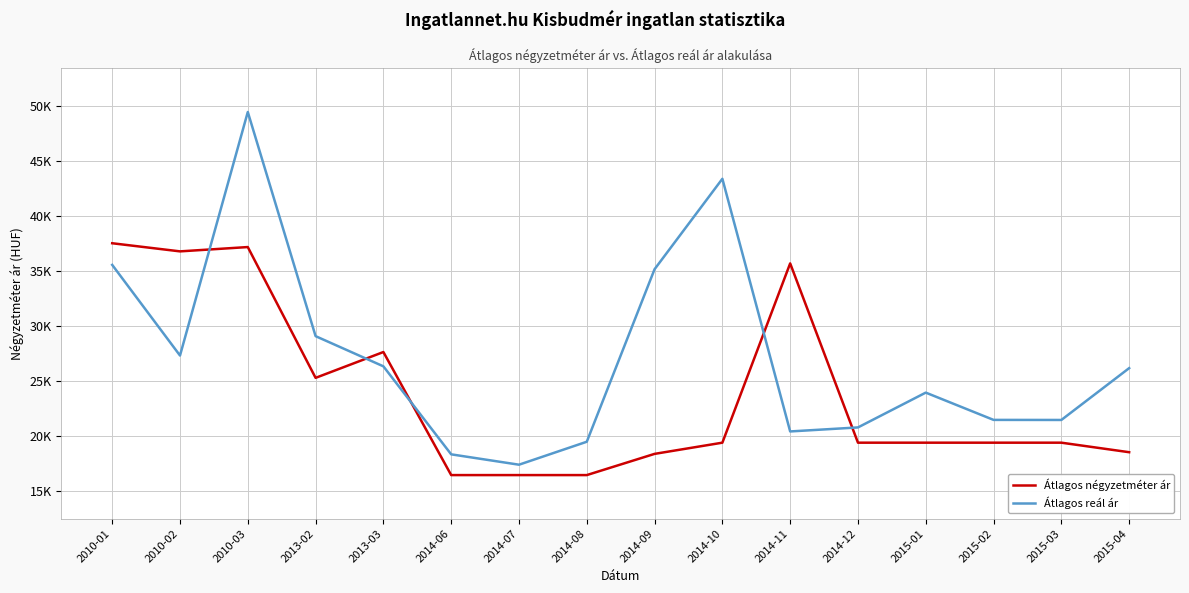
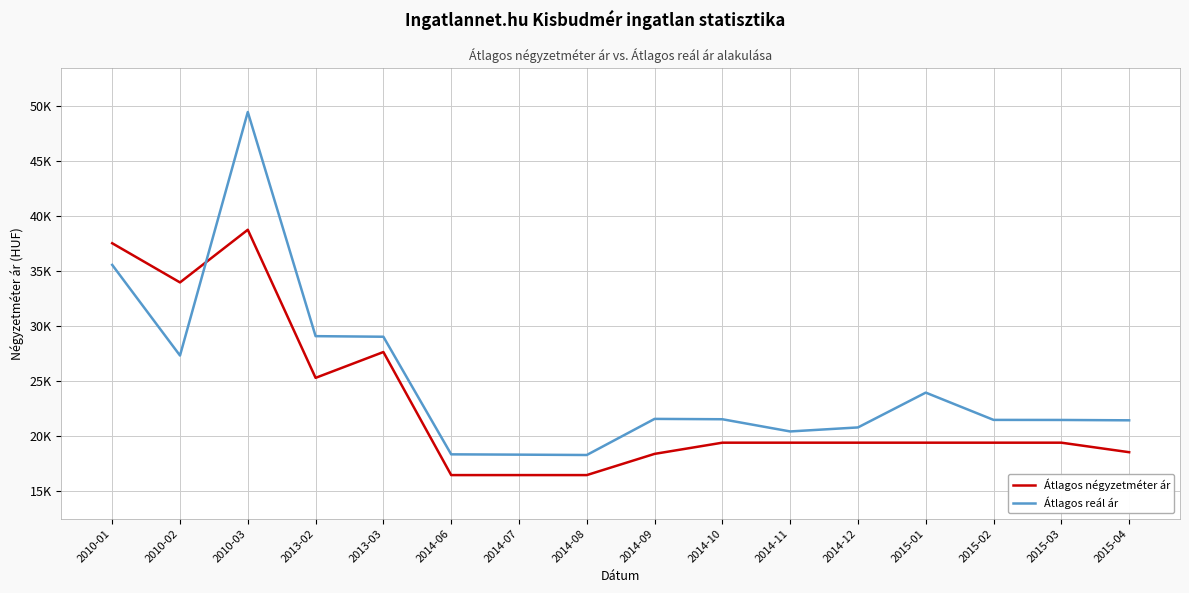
Átlagos négyzetméter ár, 2010-02: 36800 -> 34000
Átlagos négyzetméter ár, 2010-03: 37200 -> 38700
Átlagos reál ár, 2013-03: 26300 -> 29000
Átlagos reál ár, 2014-07: 17400 -> 18300
Átlagos reál ár, 2014-08: 19500 -> 18300
Átlagos reál ár, 2014-09: 35200 -> 21600
Átlagos reál ár, 2014-10: 43400 -> 21500
Átlagos négyzetméter ár, 2014-11: 35700 -> 19400
Átlagos reál ár, 2015-04: 26200 -> 21400
